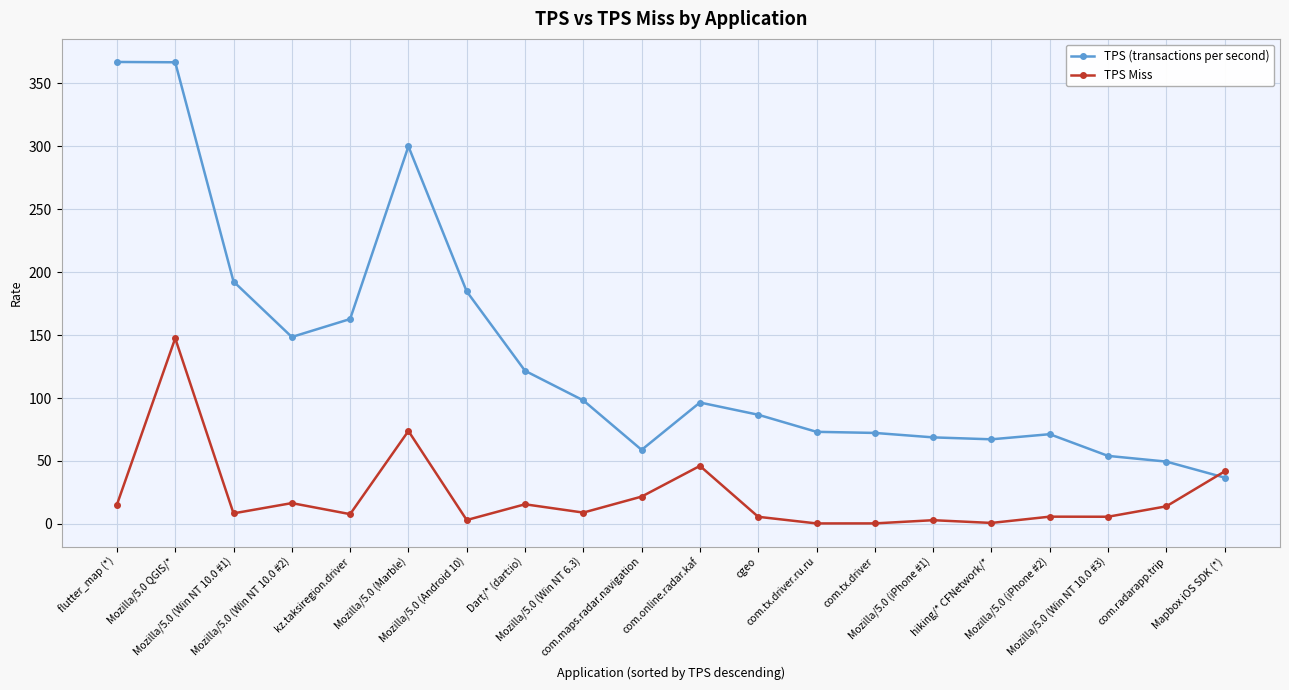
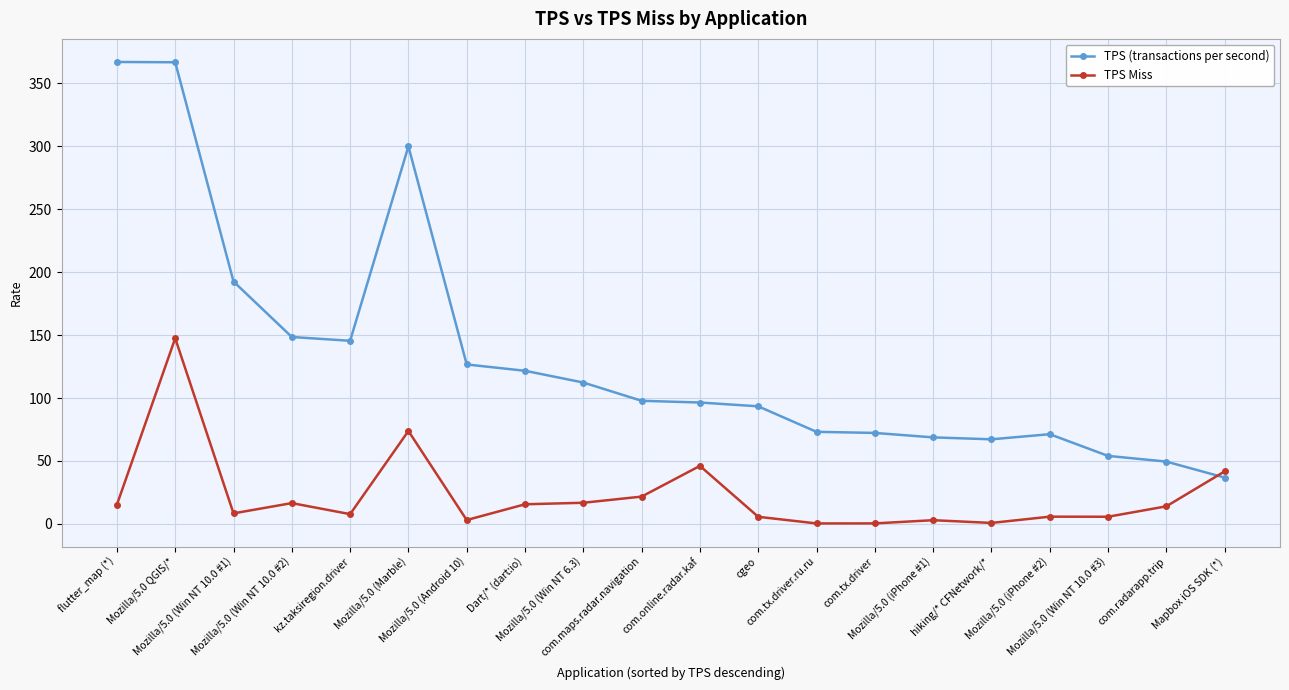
TPS (transactions per second), kz.taksiregion.driver: 163 -> 145
TPS (transactions per second), Mozilla/5.0 (Android 10): 185 -> 127
TPS (transactions per second), Mozilla/5.0 (Win NT 6.3): 98 -> 112
TPS Miss, Mozilla/5.0 (Win NT 6.3): 9 -> 17
TPS (transactions per second), com.maps.radar.navigation: 59 -> 98
TPS (transactions per second), cgeo: 87 -> 93
